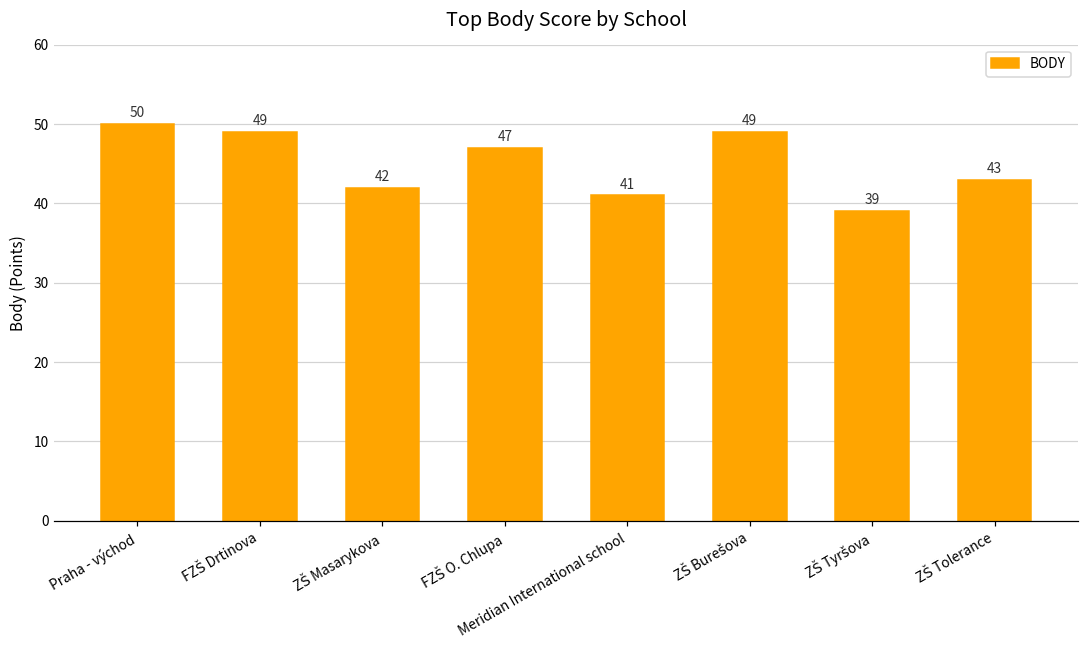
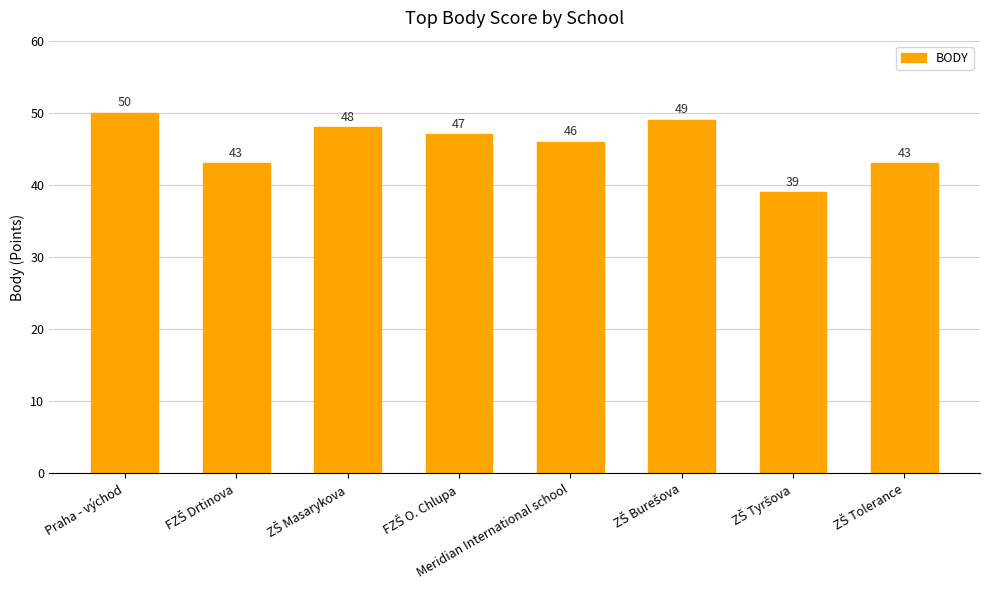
FZŠ Drtinova: 49 -> 43
ZŠ Masarykova: 42 -> 48
Meridian International school: 41 -> 46
